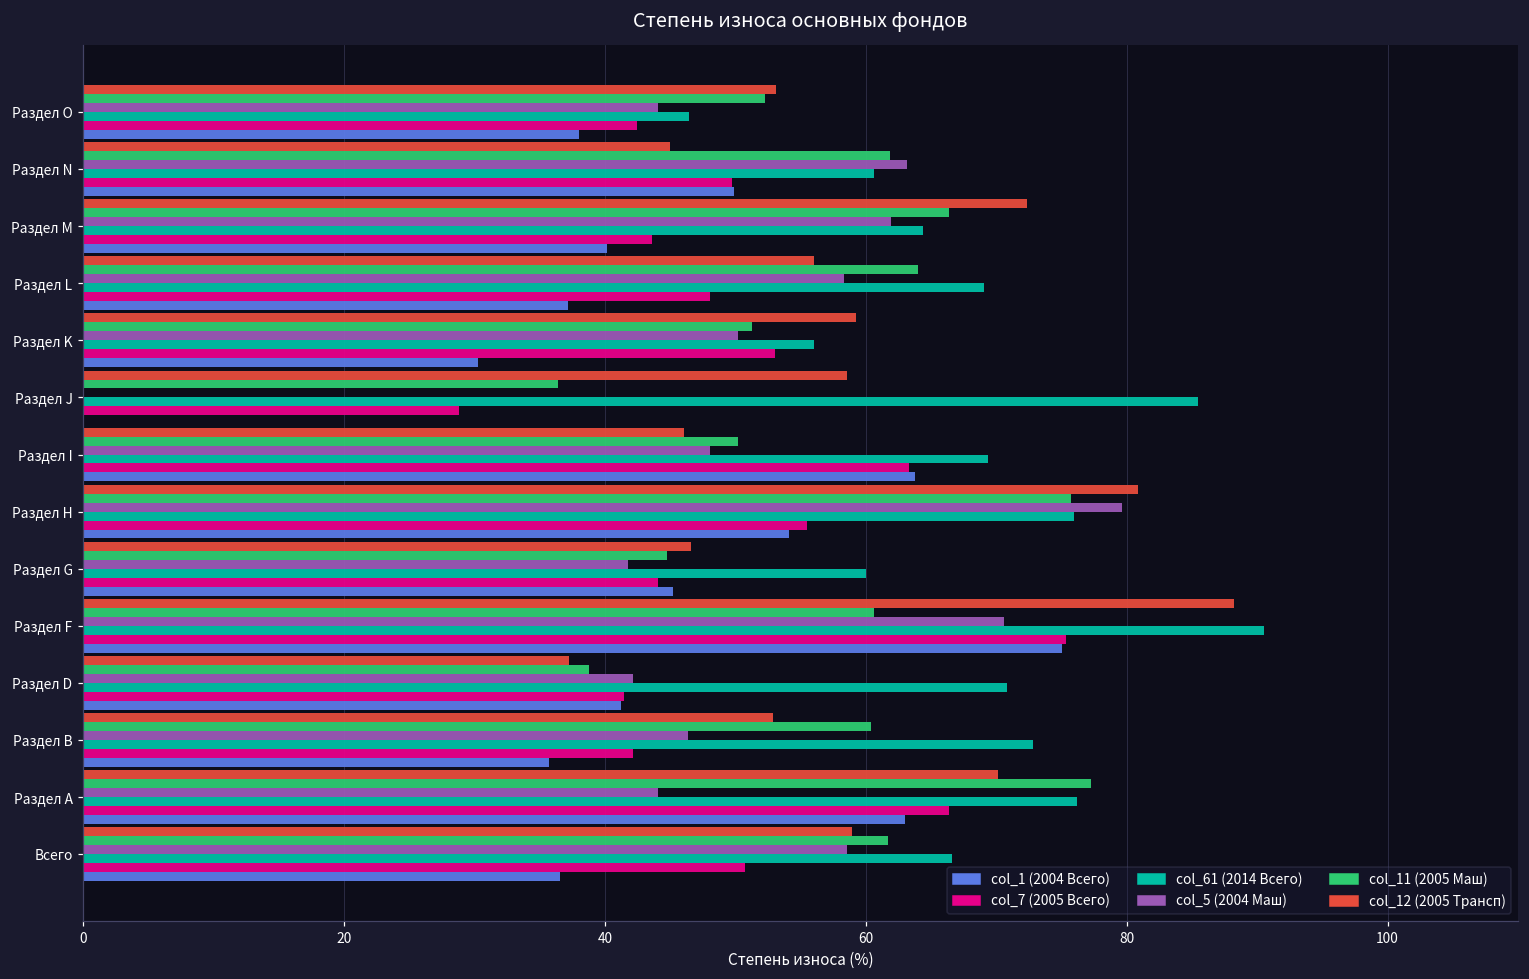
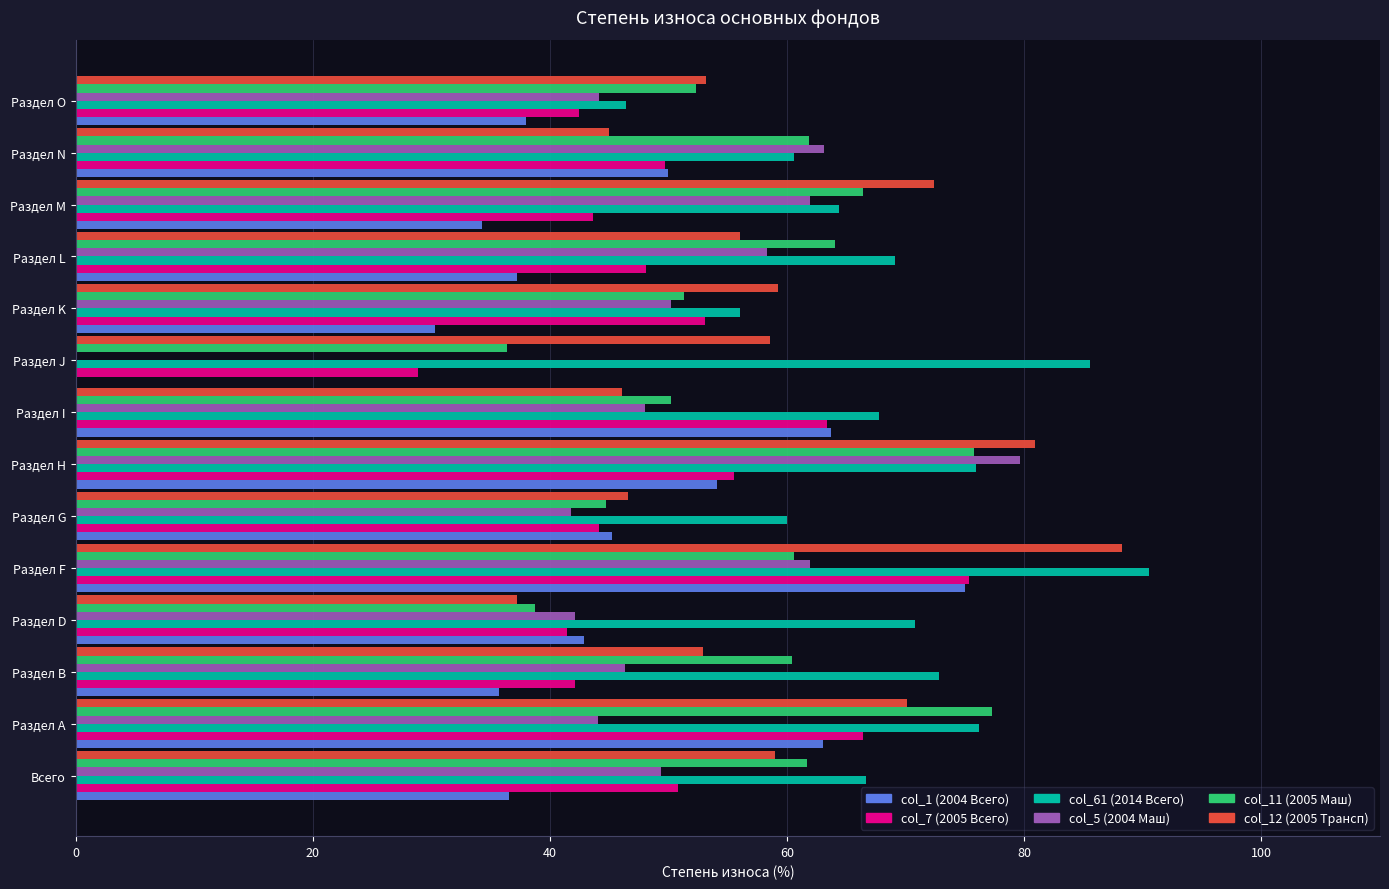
col_1 (2004 Всего), Раздел M: 40.2 -> 34.3
col_61 (2014 Всего), Раздел I: 69.3 -> 67.8
col_5 (2004 Маш), Раздел F: 70.6 -> 61.9
col_1 (2004 Всего), Раздел D: 41.2 -> 42.9
col_5 (2004 Маш), Всего: 58.6 -> 49.4
